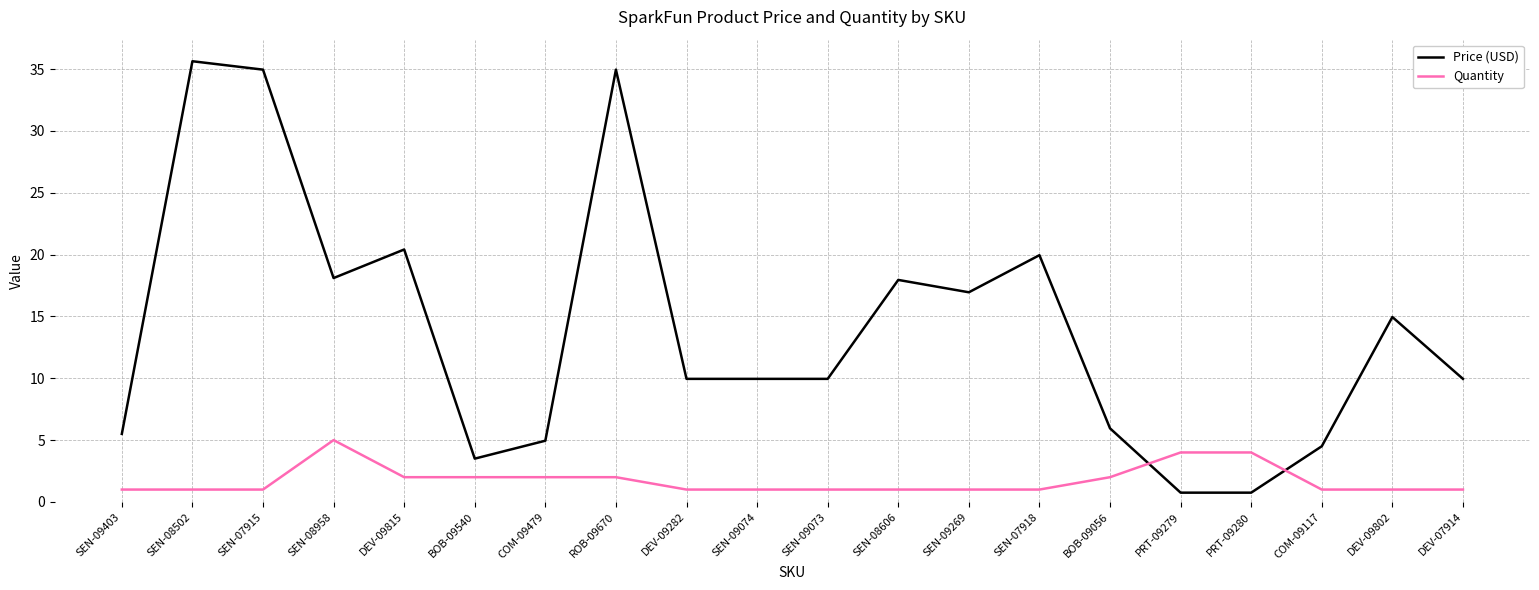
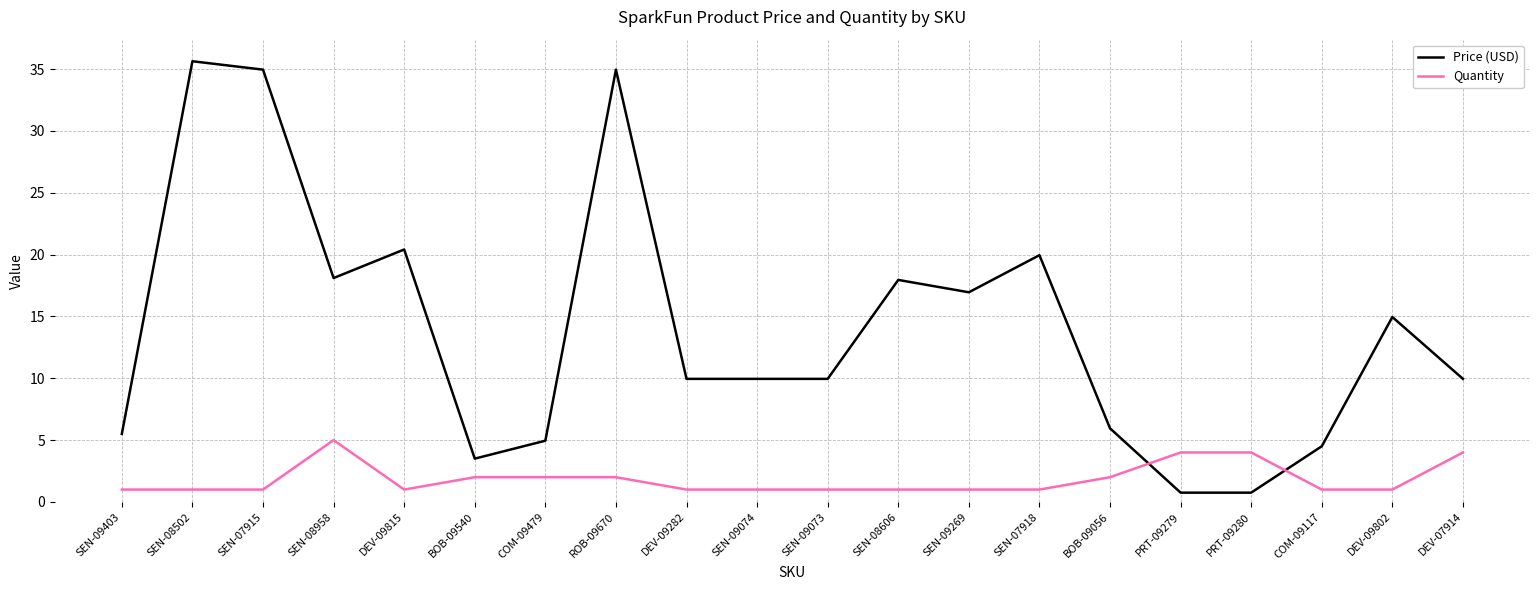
Quantity, DEV-09815: 2 -> 1
Quantity, DEV-07914: 1 -> 4
